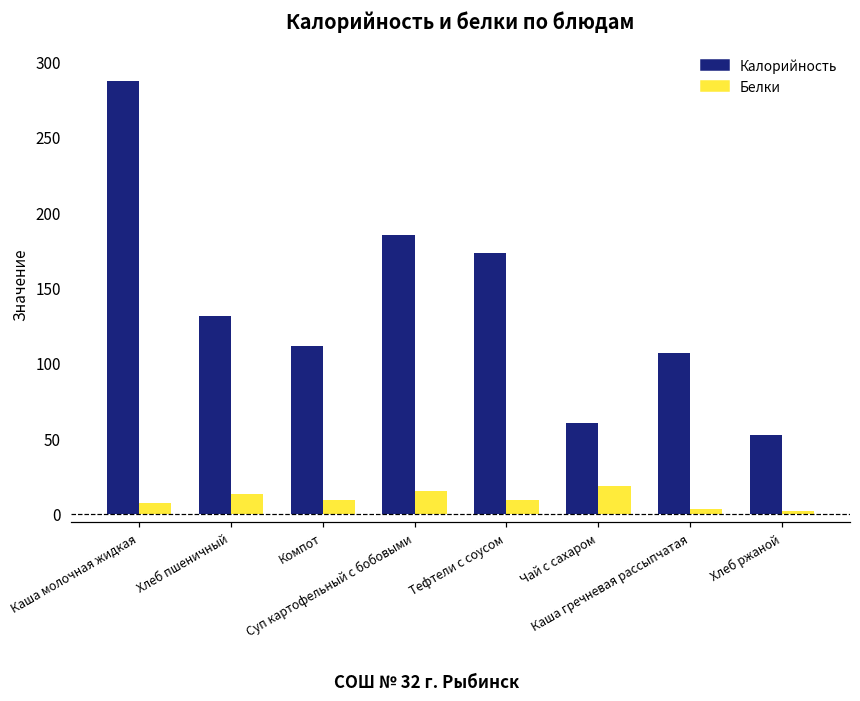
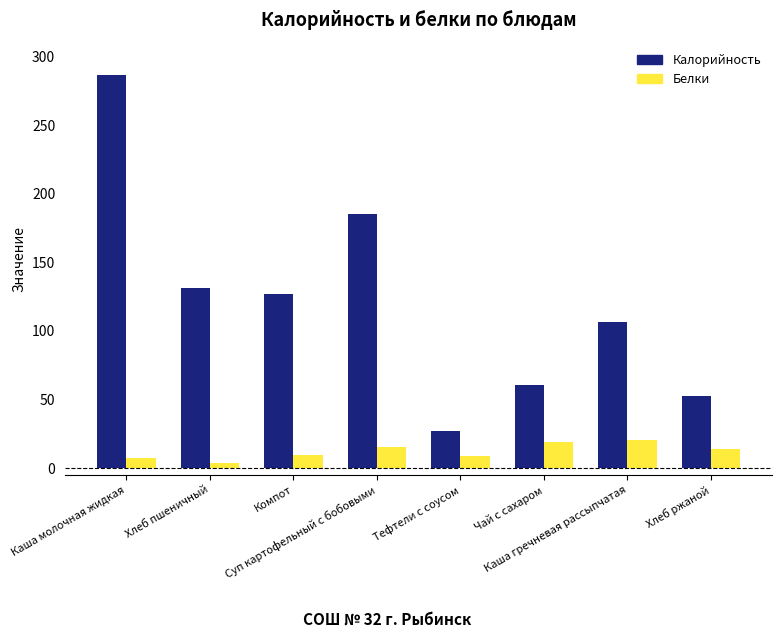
Белки, Хлеб пшеничный: 13 -> 4
Калорийность, Компот: 111 -> 127
Калорийность, Тефтели с соусом: 173 -> 27
Белки, Каша гречневая рассыпчатая: 4 -> 20
Белки, Хлеб ржаной: 2 -> 14
